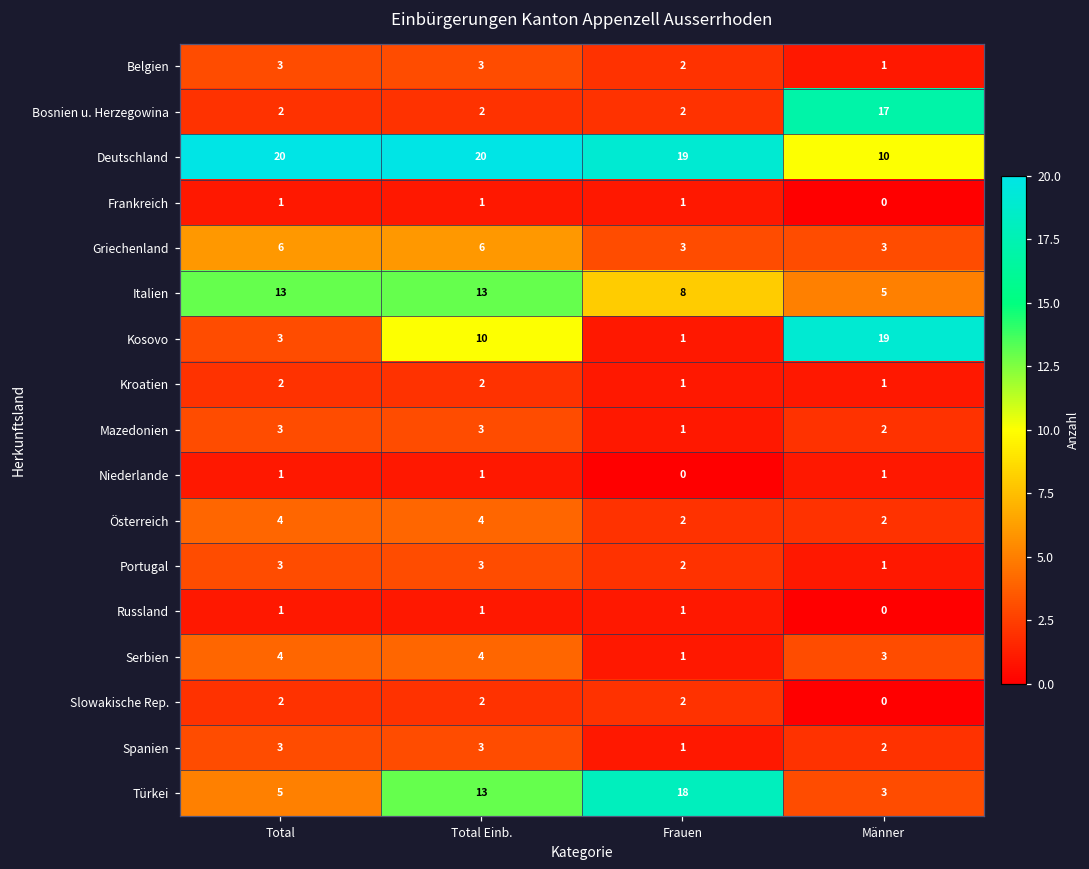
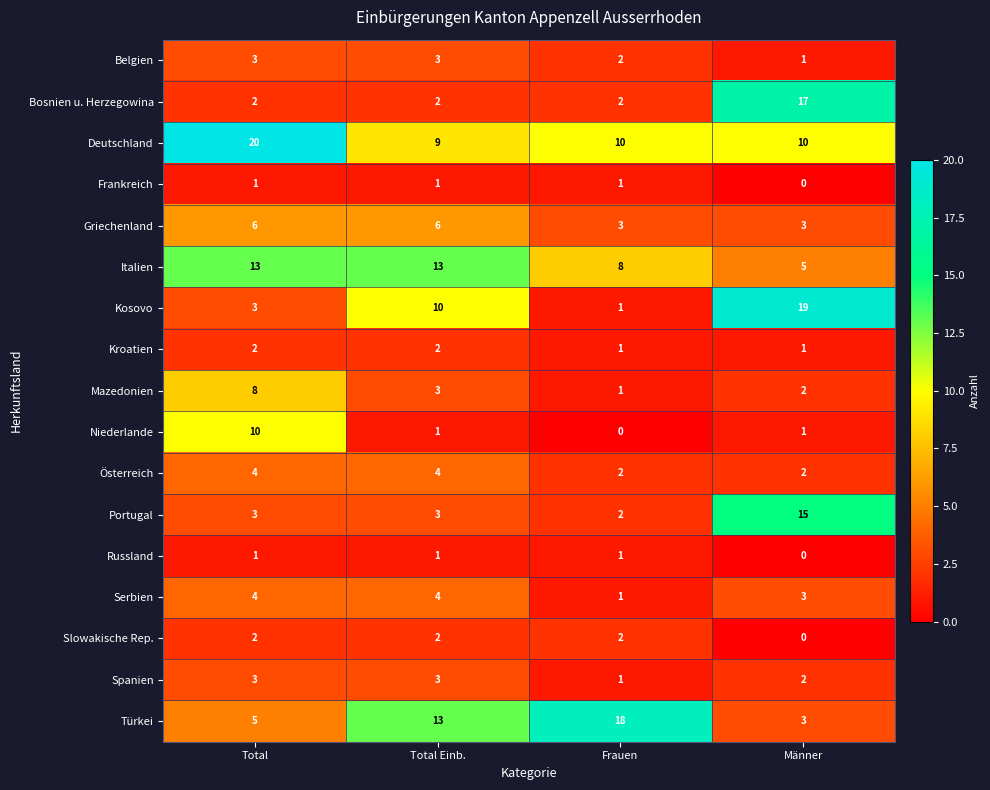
Deutschland, Total Einb.: 20 -> 9
Deutschland, Frauen: 19 -> 10
Mazedonien, Total: 3 -> 8
Niederlande, Total: 1 -> 10
Portugal, Männer: 1 -> 15
